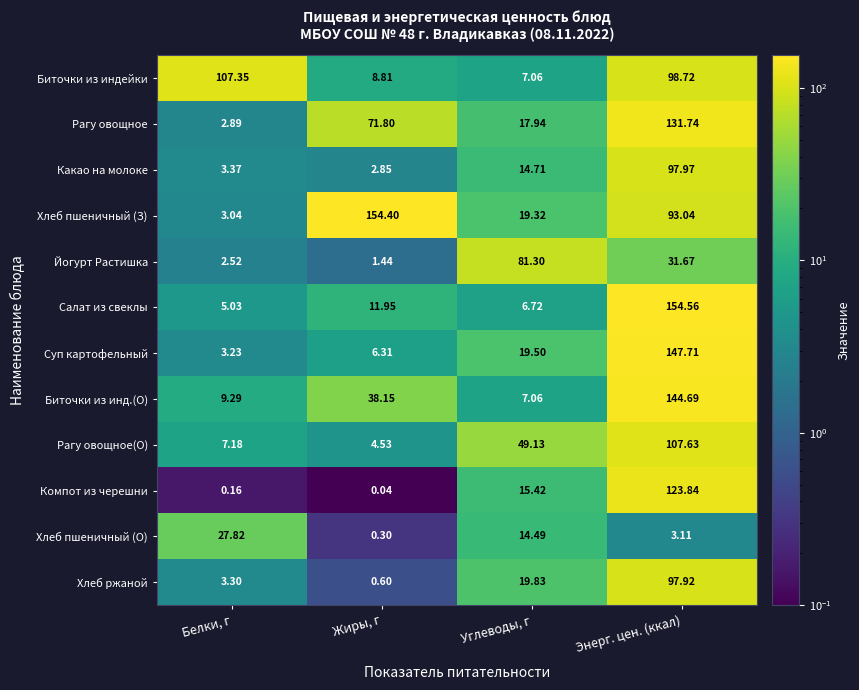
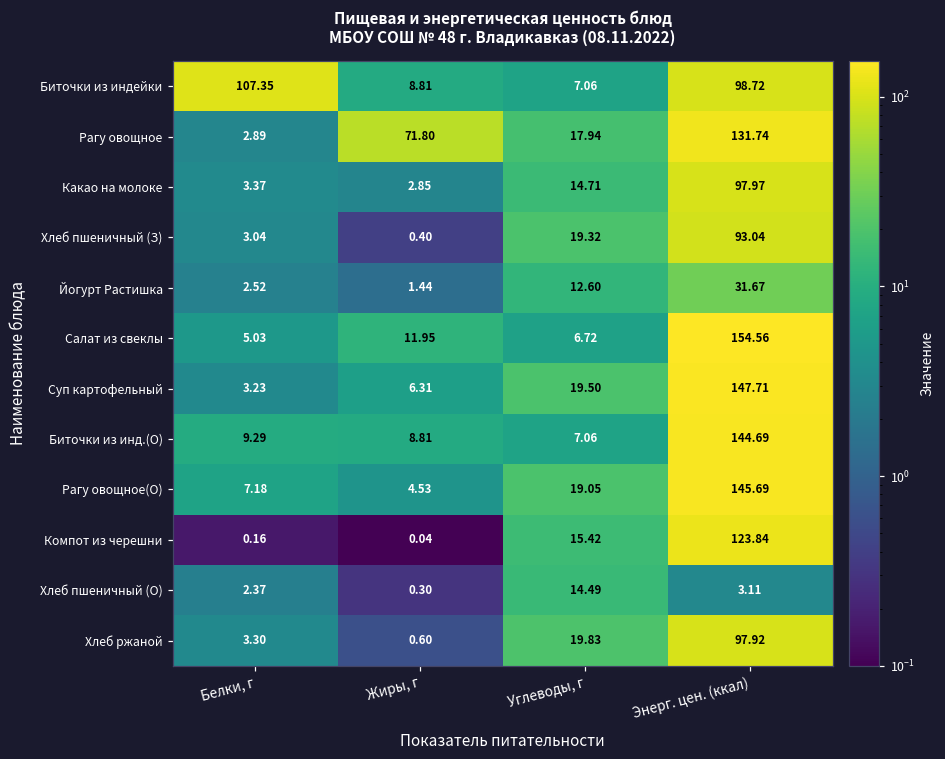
Хлеб пшеничный (З), Жиры, г: 154.40 -> 0.40
Йогурт Растишка, Углеводы, г: 81.30 -> 12.60
Биточки из инд.(О), Жиры, г: 38.15 -> 8.81
Рагу овощное(О), Углеводы, г: 49.13 -> 19.05
Рагу овощное(О), Энерг. цен. (ккал): 107.63 -> 145.69
Хлеб пшеничный (О), Белки, г: 27.82 -> 2.37
